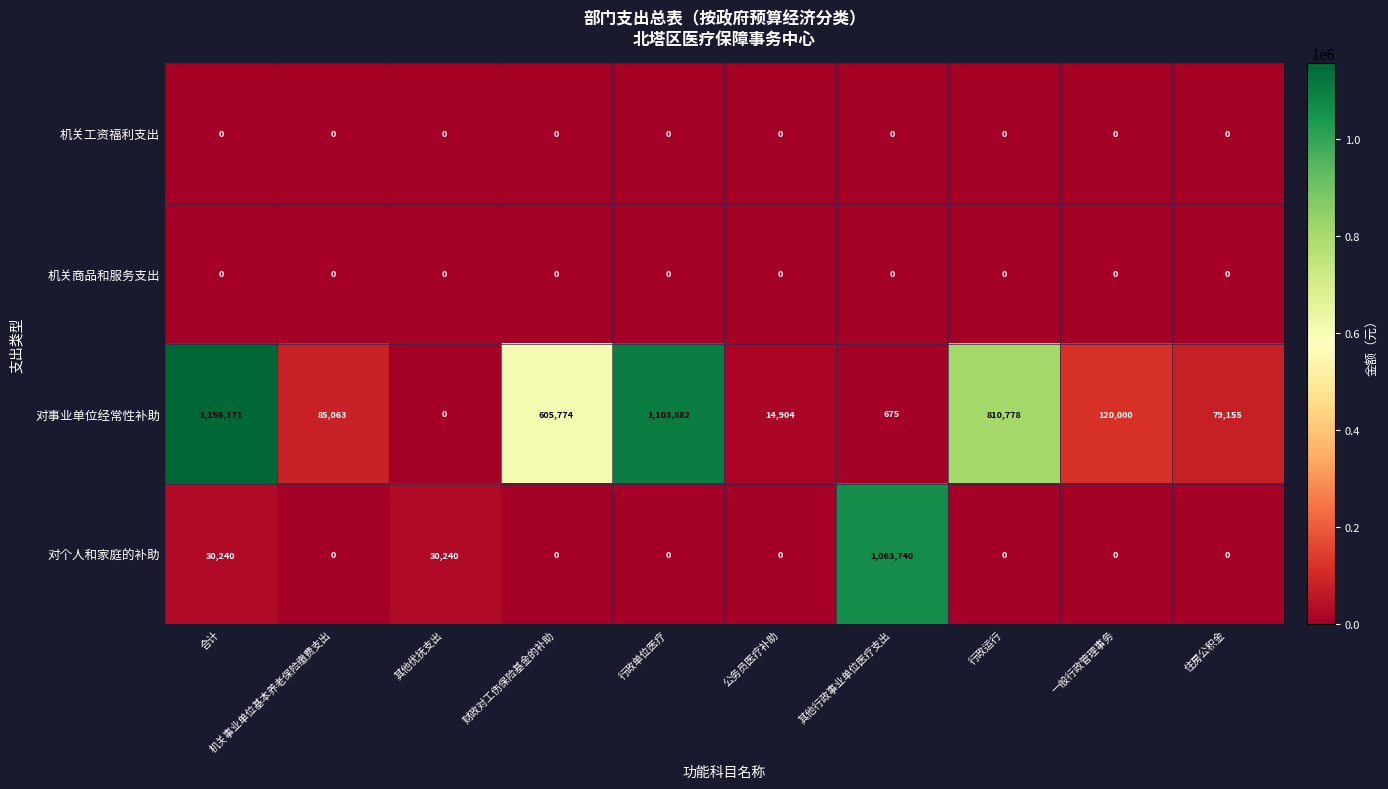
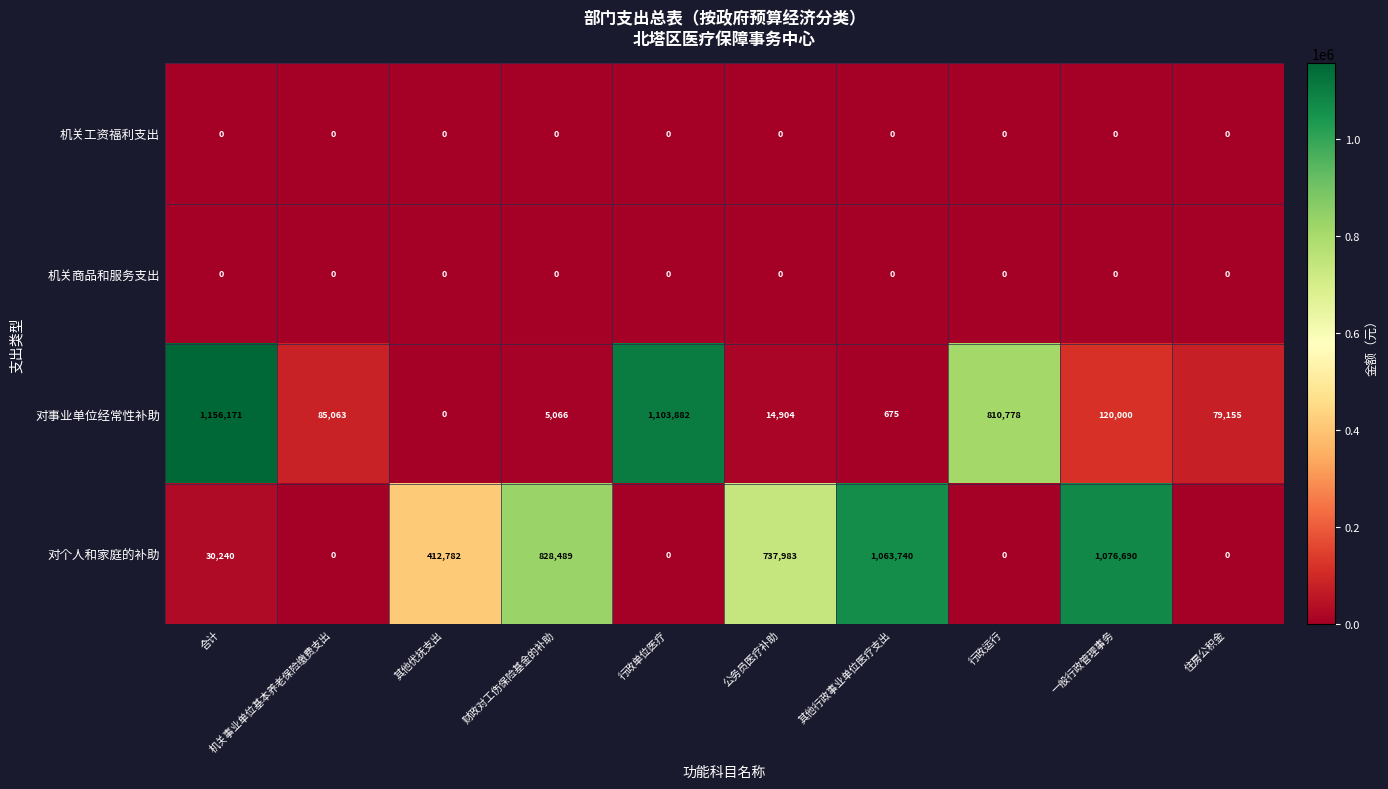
对事业单位经常性补助, 财政对工伤保险基金的补助: 605,774 -> 5,066
对个人和家庭的补助, 其他优抚支出: 30,240 -> 412,782
对个人和家庭的补助, 财政对工伤保险基金的补助: 0 -> 828,489
对个人和家庭的补助, 公务员医疗补助: 0 -> 737,983
对个人和家庭的补助, 一般行政管理事务: 0 -> 1,076,690
